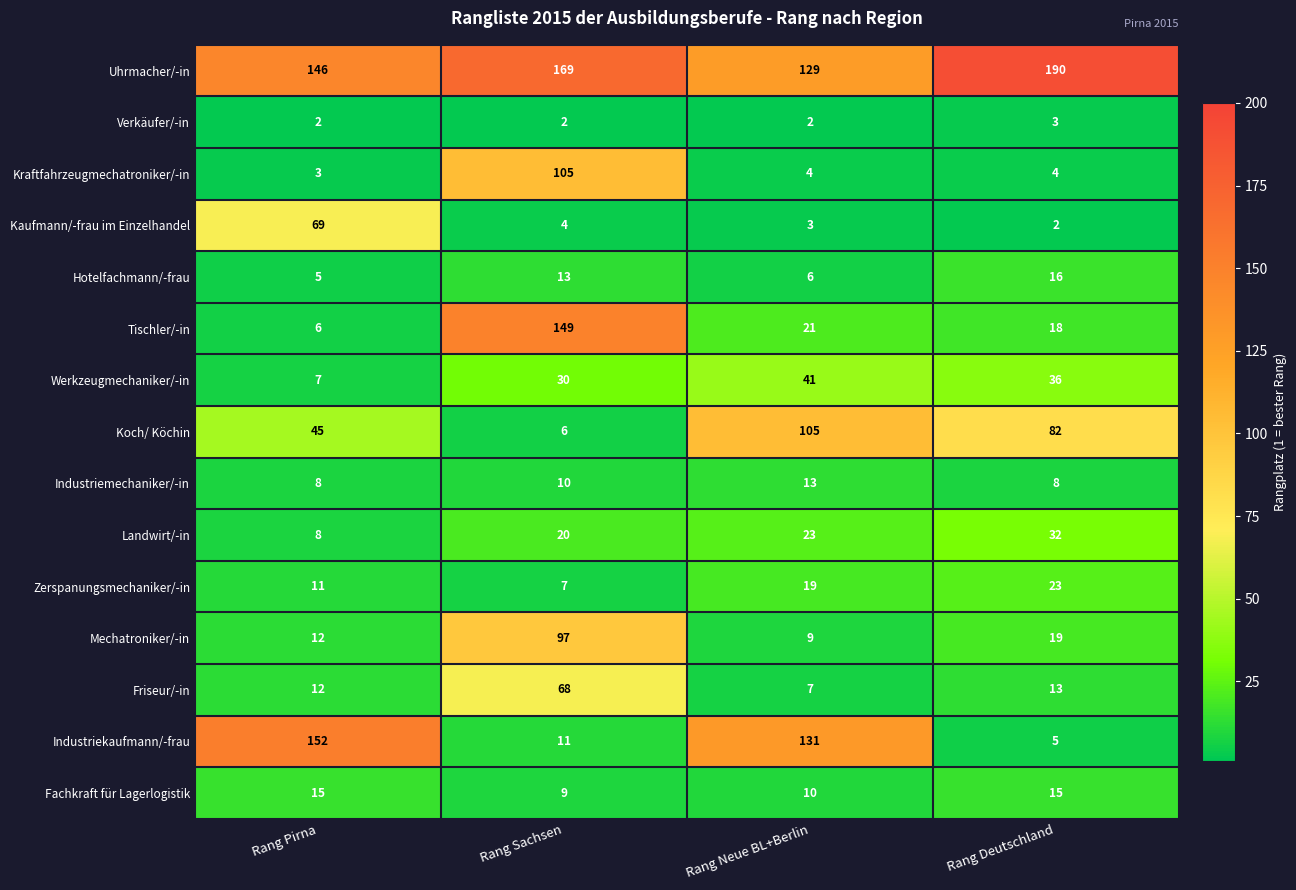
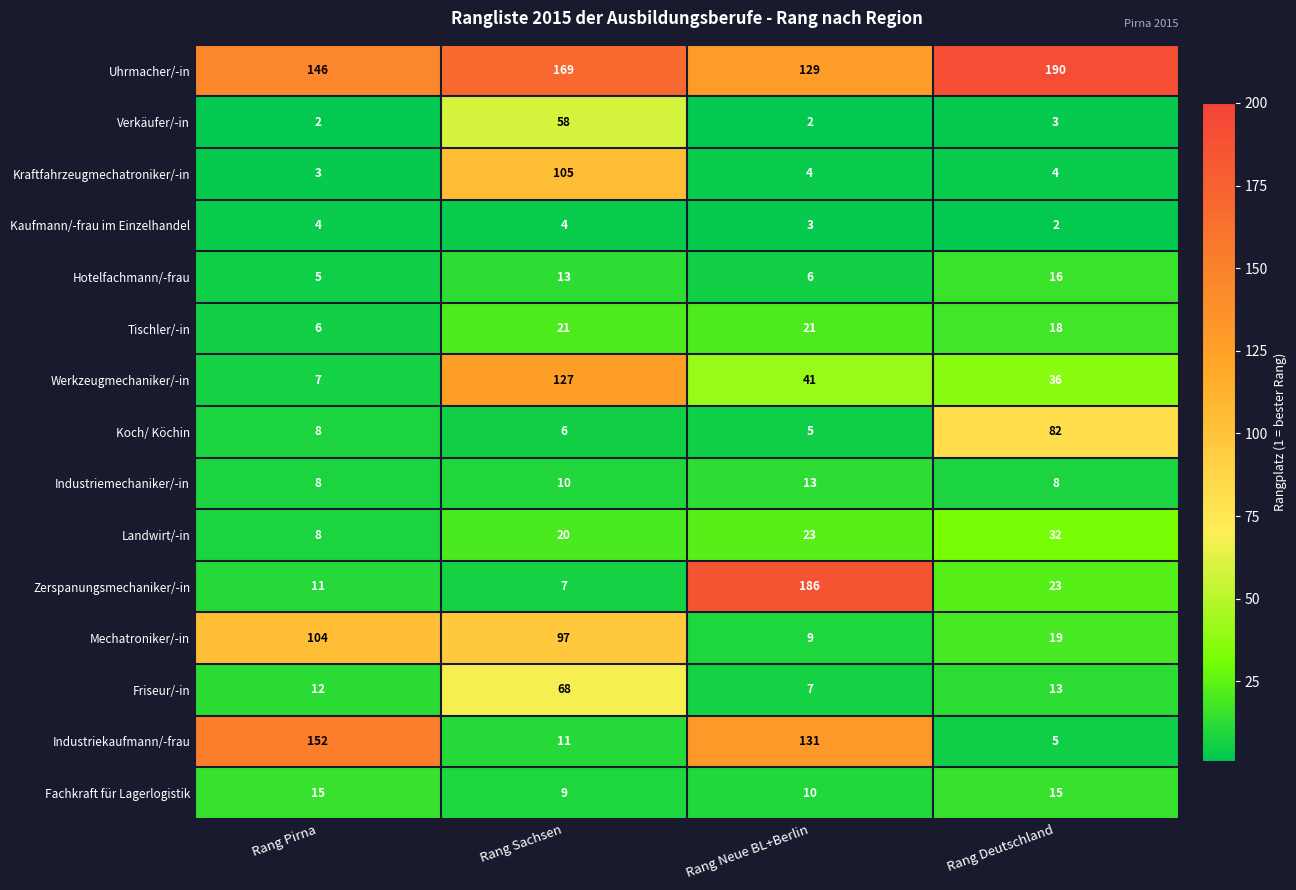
Verkäufer/-in, Rang Sachsen: 2 -> 58
Kaufmann/-frau im Einzelhandel, Rang Pirna: 69 -> 4
Tischler/-in, Rang Sachsen: 149 -> 21
Werkzeugmechaniker/-in, Rang Sachsen: 30 -> 127
Koch/ Köchin, Rang Pirna: 45 -> 8
Koch/ Köchin, Rang Neue BL+Berlin: 105 -> 5
Zerspanungsmechaniker/-in, Rang Neue BL+Berlin: 19 -> 186
Mechatroniker/-in, Rang Pirna: 12 -> 104
